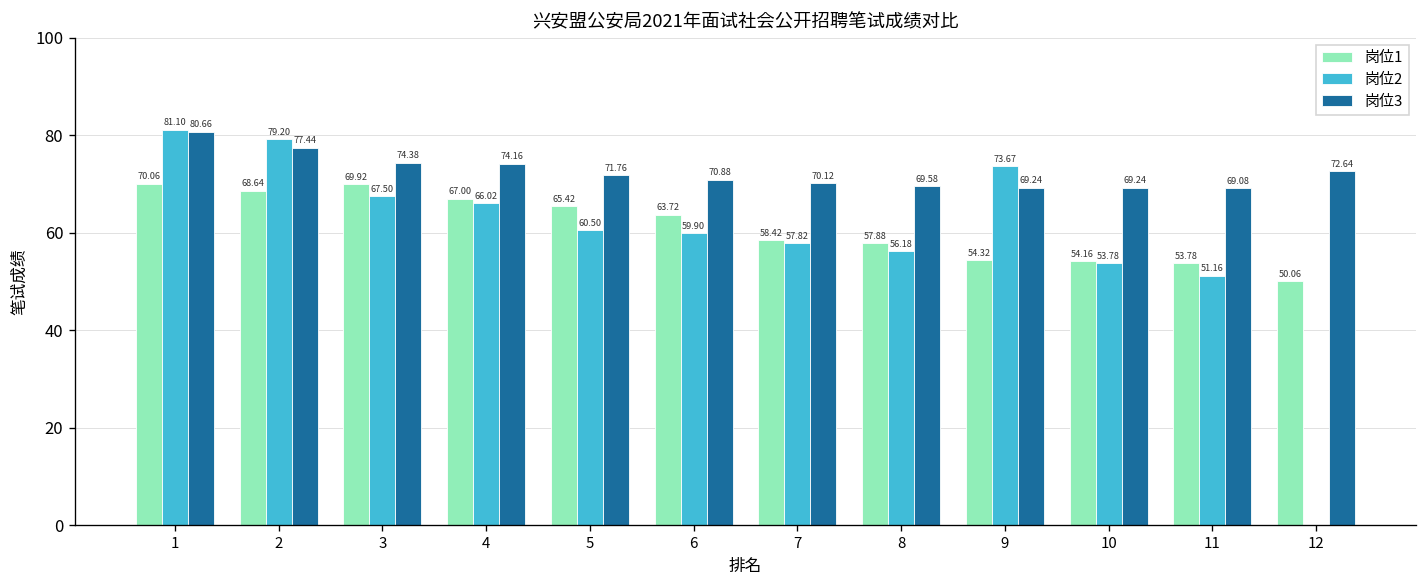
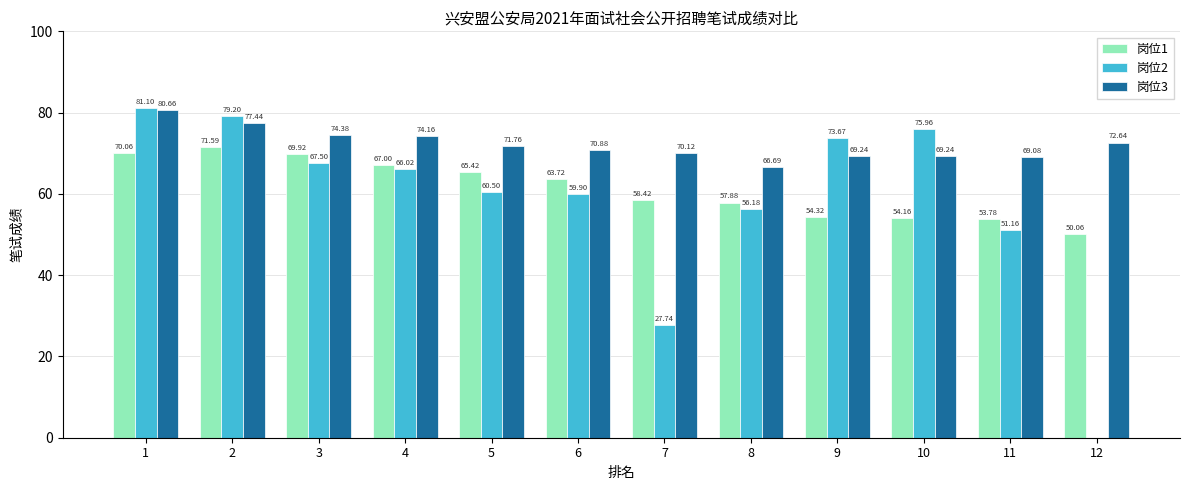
岗位1, 2: 68.64 -> 71.59
岗位2, 7: 57.82 -> 27.74
岗位3, 8: 69.58 -> 66.69
岗位2, 10: 53.78 -> 75.96
